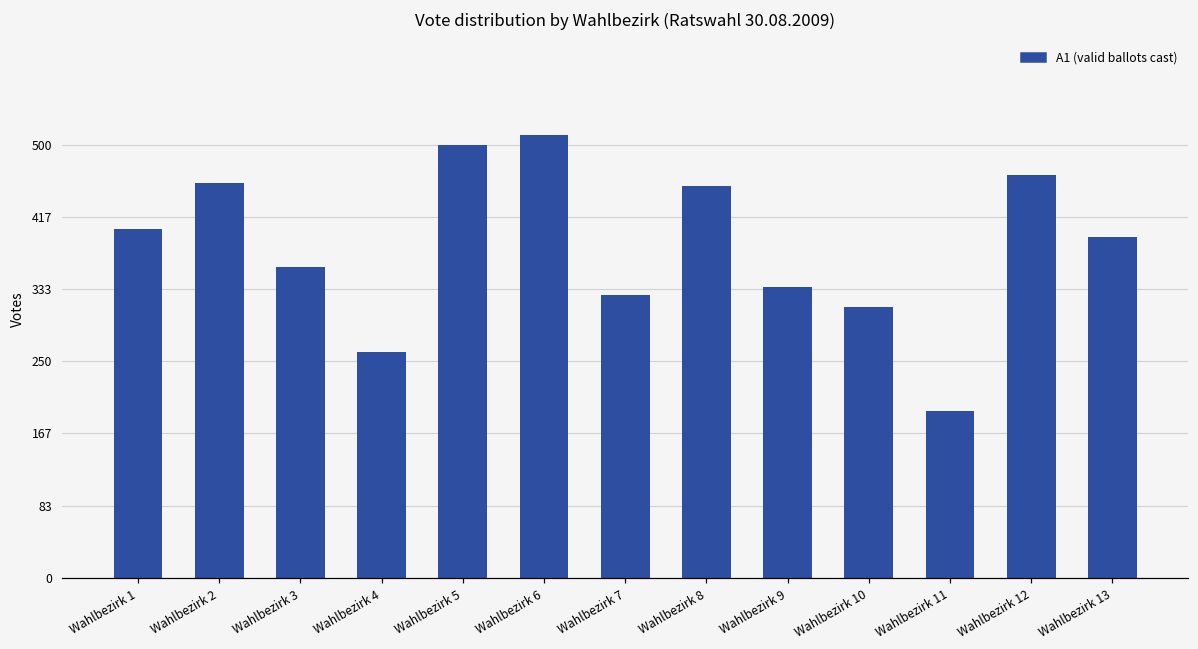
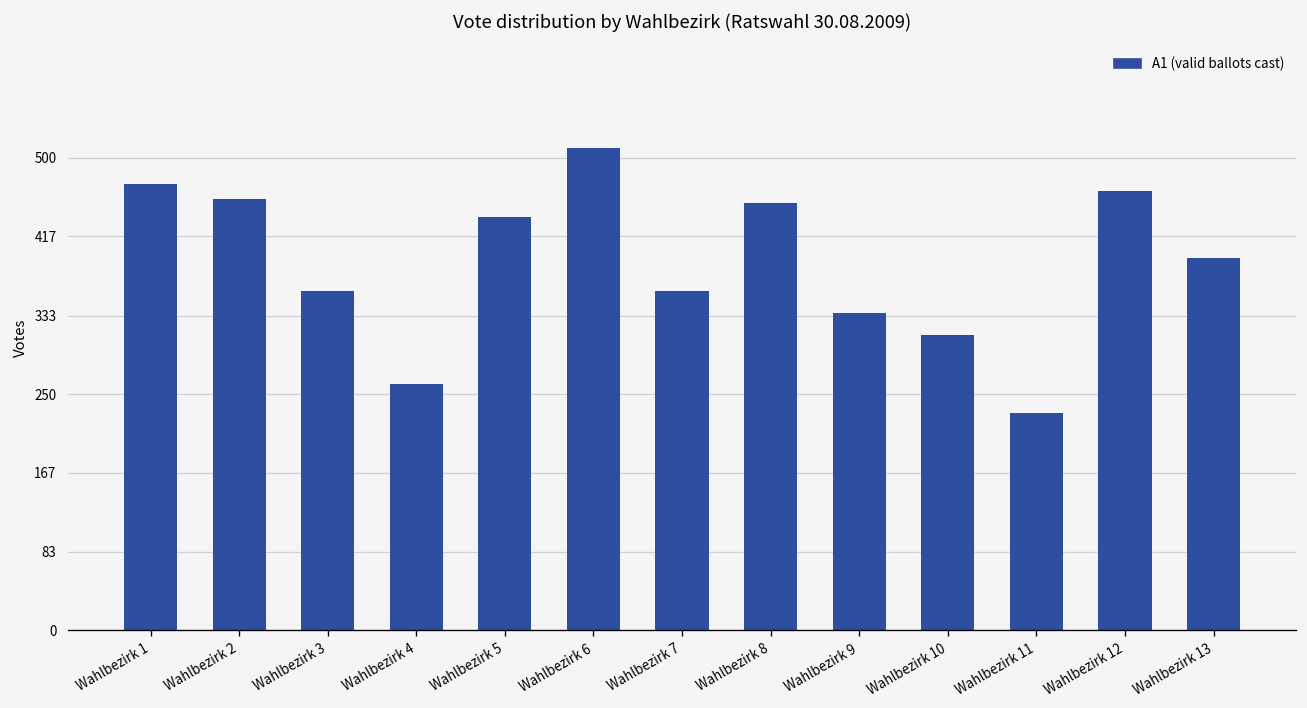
Wahlbezirk 1: 400 -> 470
Wahlbezirk 5: 500 -> 440
Wahlbezirk 7: 330 -> 360
Wahlbezirk 11: 190 -> 230
